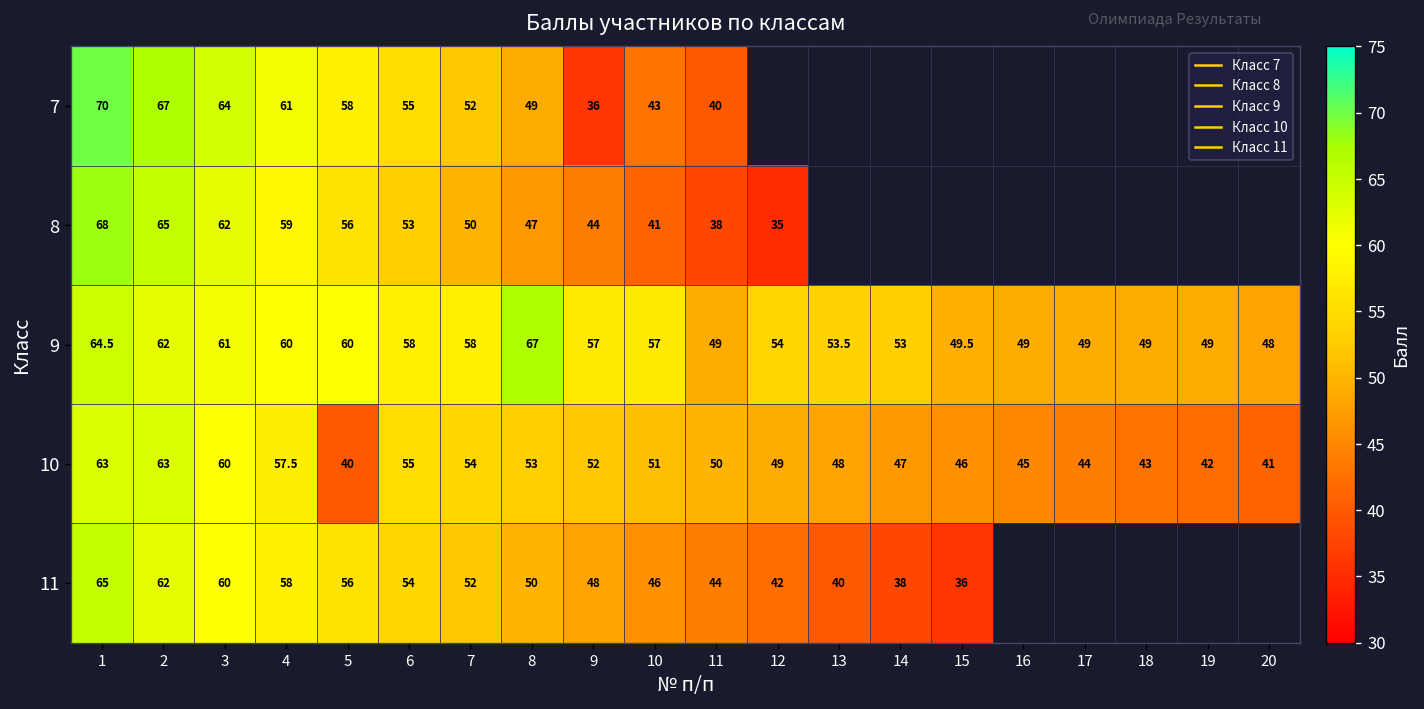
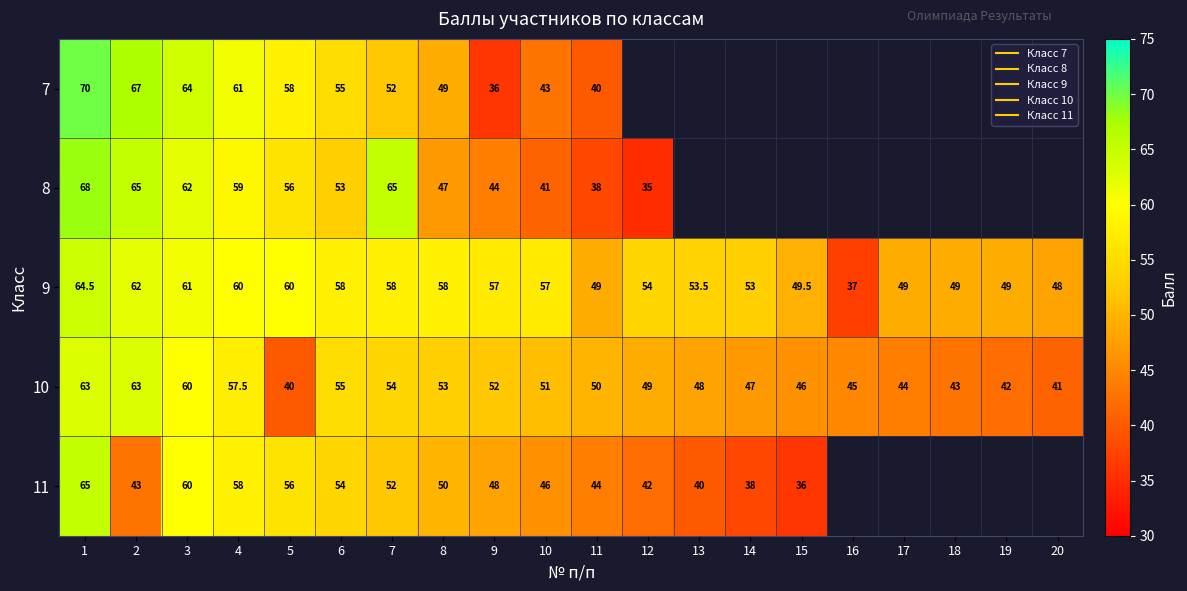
8, 7: 50 -> 65
9, 8: 67 -> 58
9, 16: 49 -> 37
11, 2: 62 -> 43
